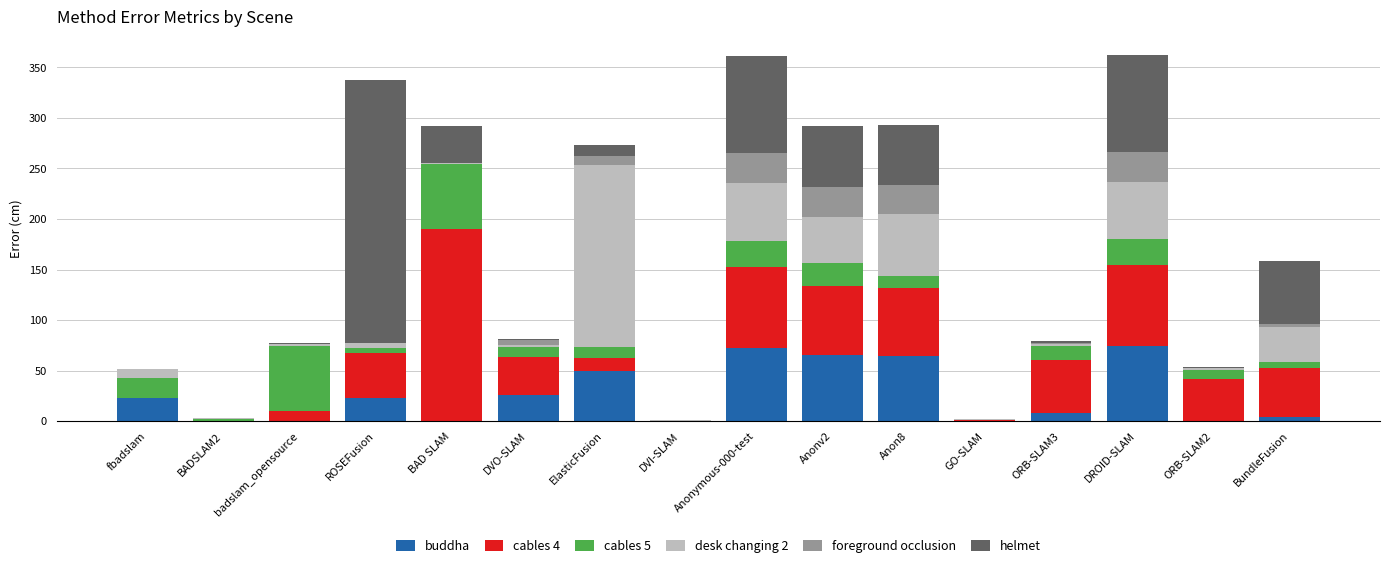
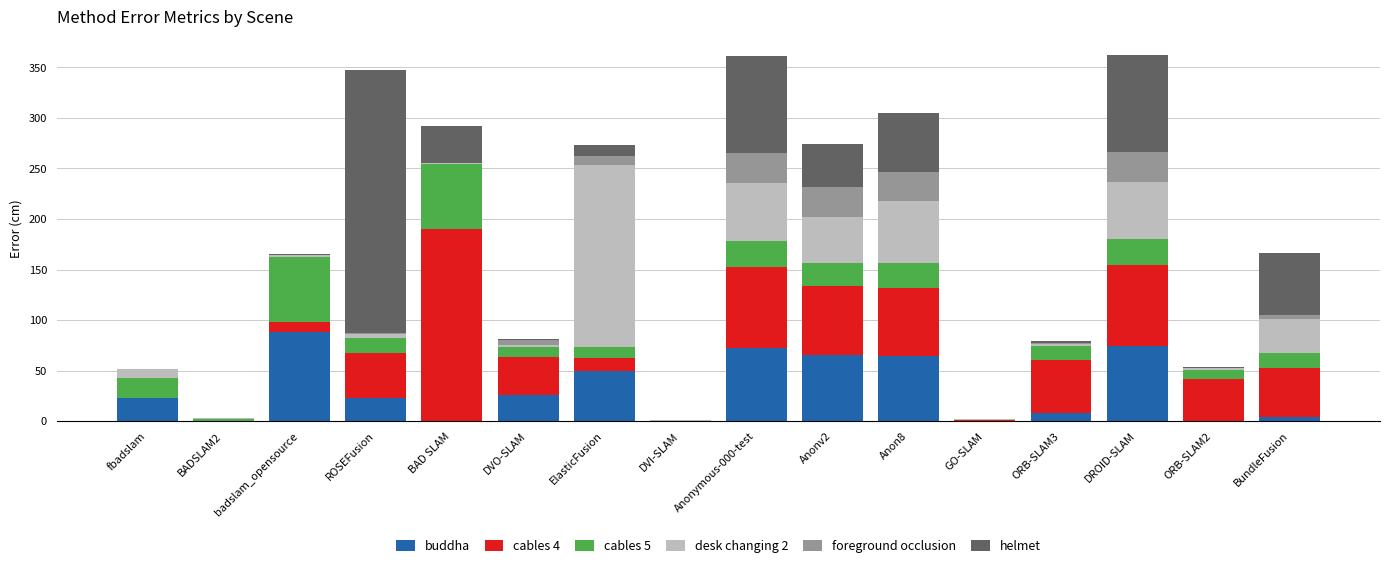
buddha, badslam_opensource: 0 -> 88
cables 5, ROSEFusion: 5 -> 15
helmet, Anonv2: 61 -> 43
cables 5, Anon8: 11 -> 24
cables 5, BundleFusion: 7 -> 15
